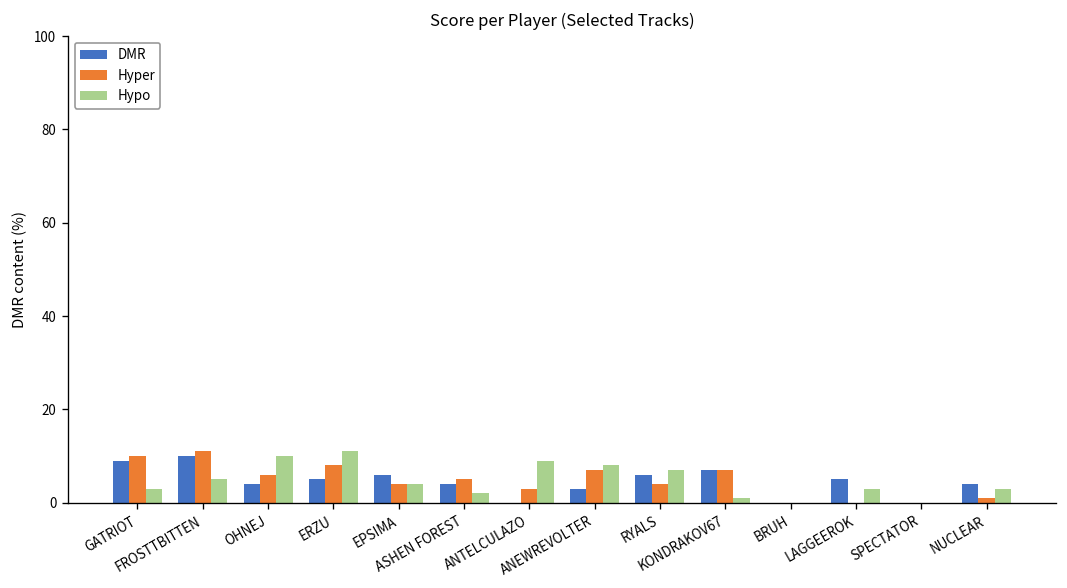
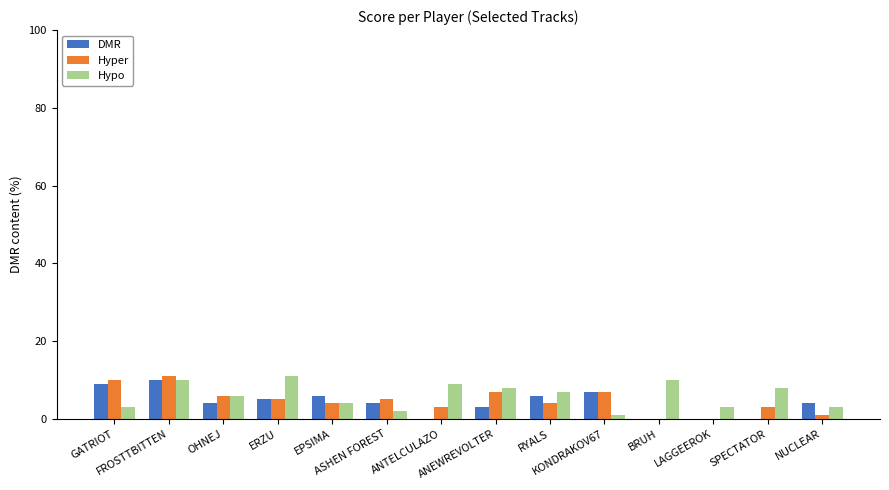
Hypo, FROSTTBITTEN: 5 -> 10
Hypo, OHNEJ: 10 -> 6
Hyper, ERZU: 8 -> 5
Hypo, BRUH: 0 -> 10
DMR, LAGGEEROK: 5 -> 0
Hyper, SPECTATOR: 0 -> 3
Hypo, SPECTATOR: 0 -> 8
